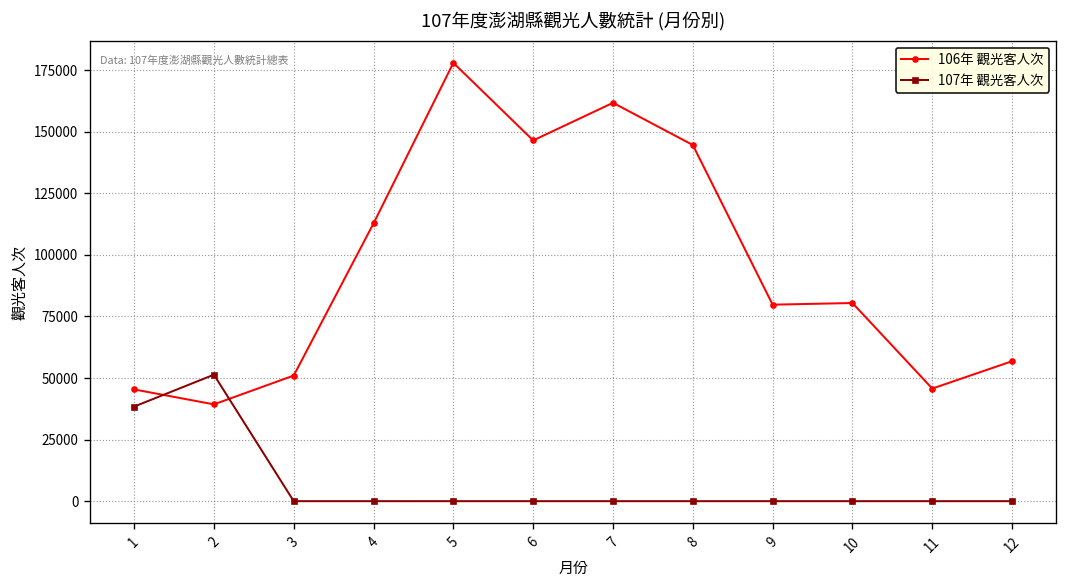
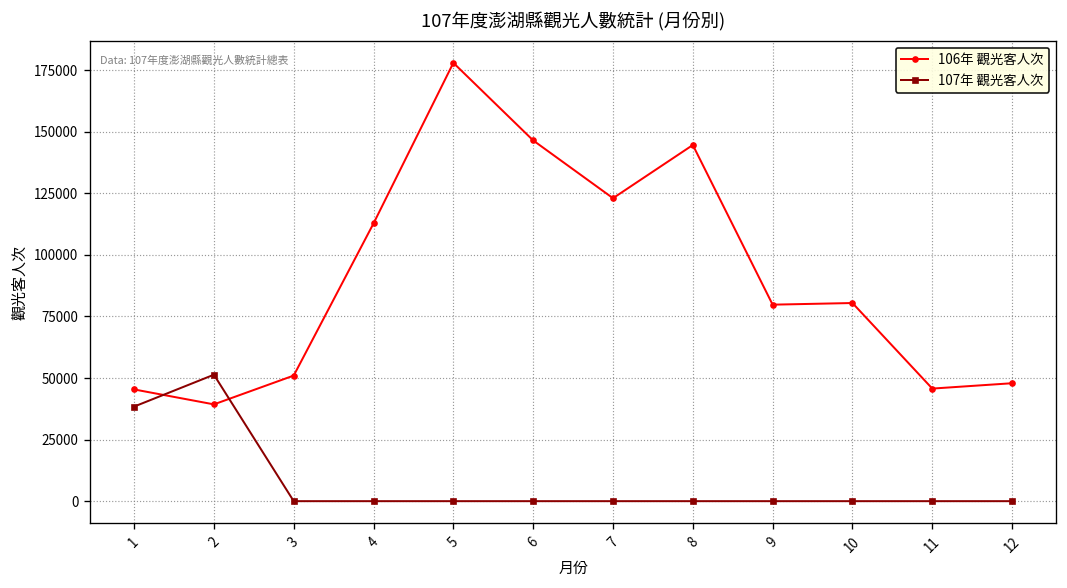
106年 觀光客人次, 7: 162000 -> 123000
106年 觀光客人次, 12: 57000 -> 48000
